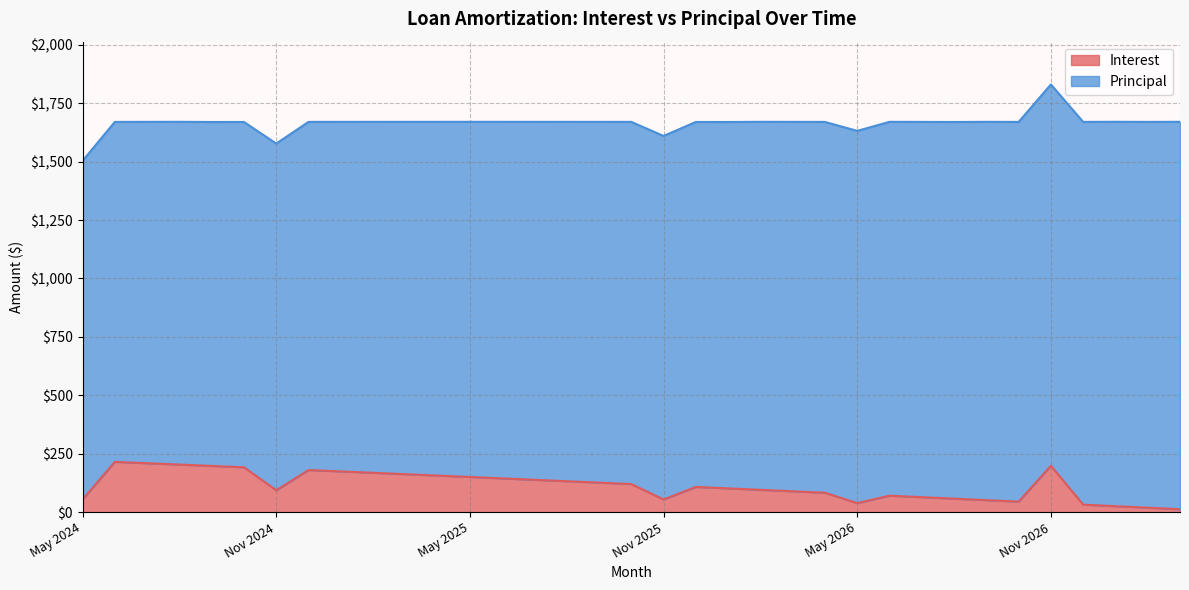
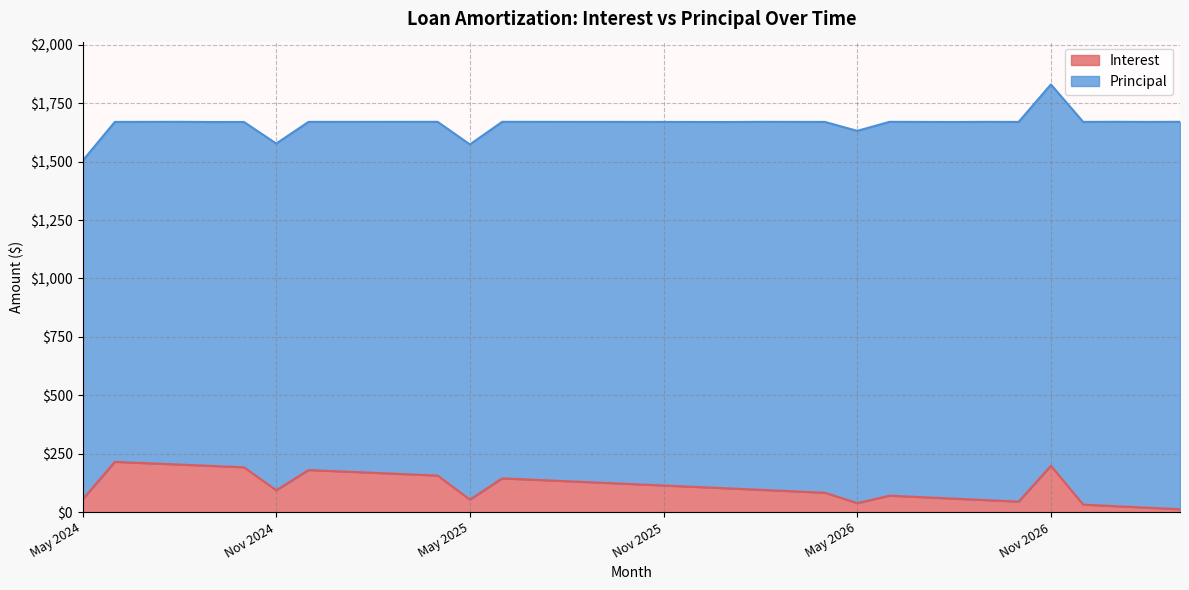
Interest, May 2025: $150 -> $50
Interest, Nov 2025: $50 -> $110
